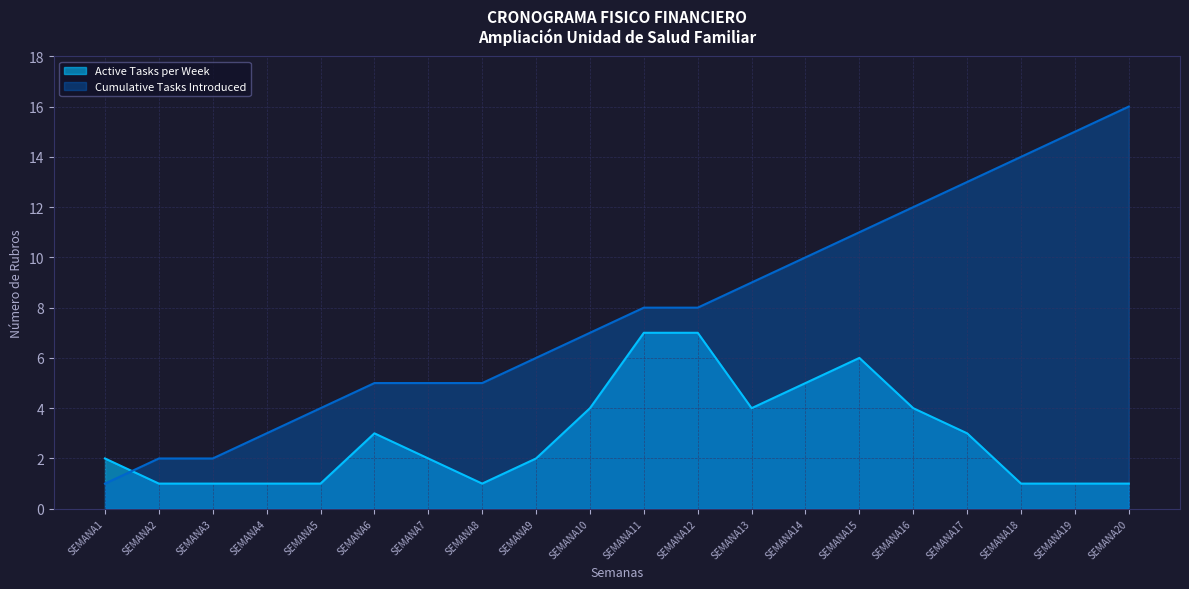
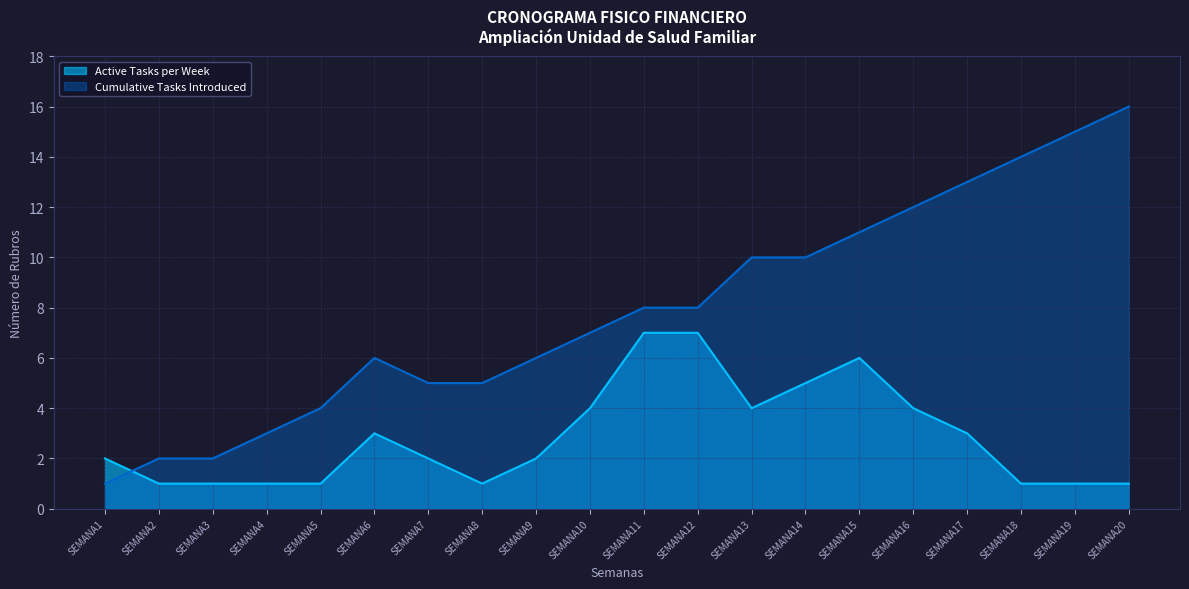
Cumulative Tasks Introduced, SEMANA6: 5 -> 6
Cumulative Tasks Introduced, SEMANA13: 9 -> 10
